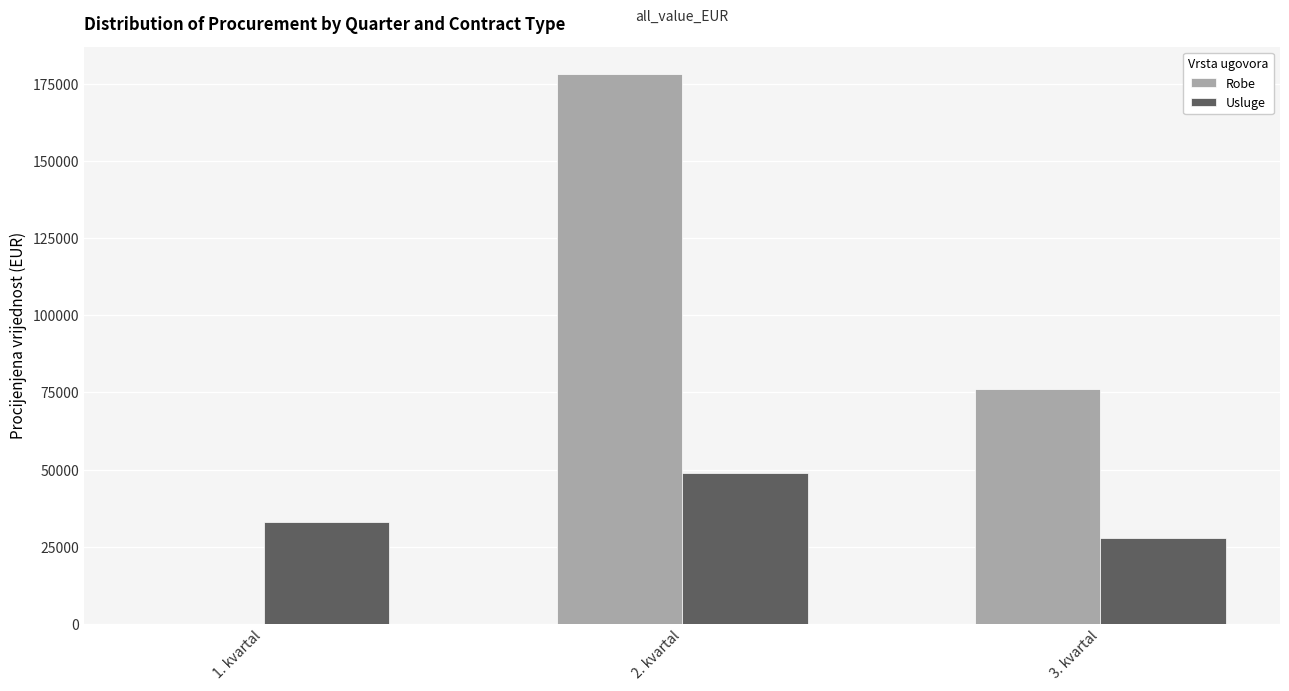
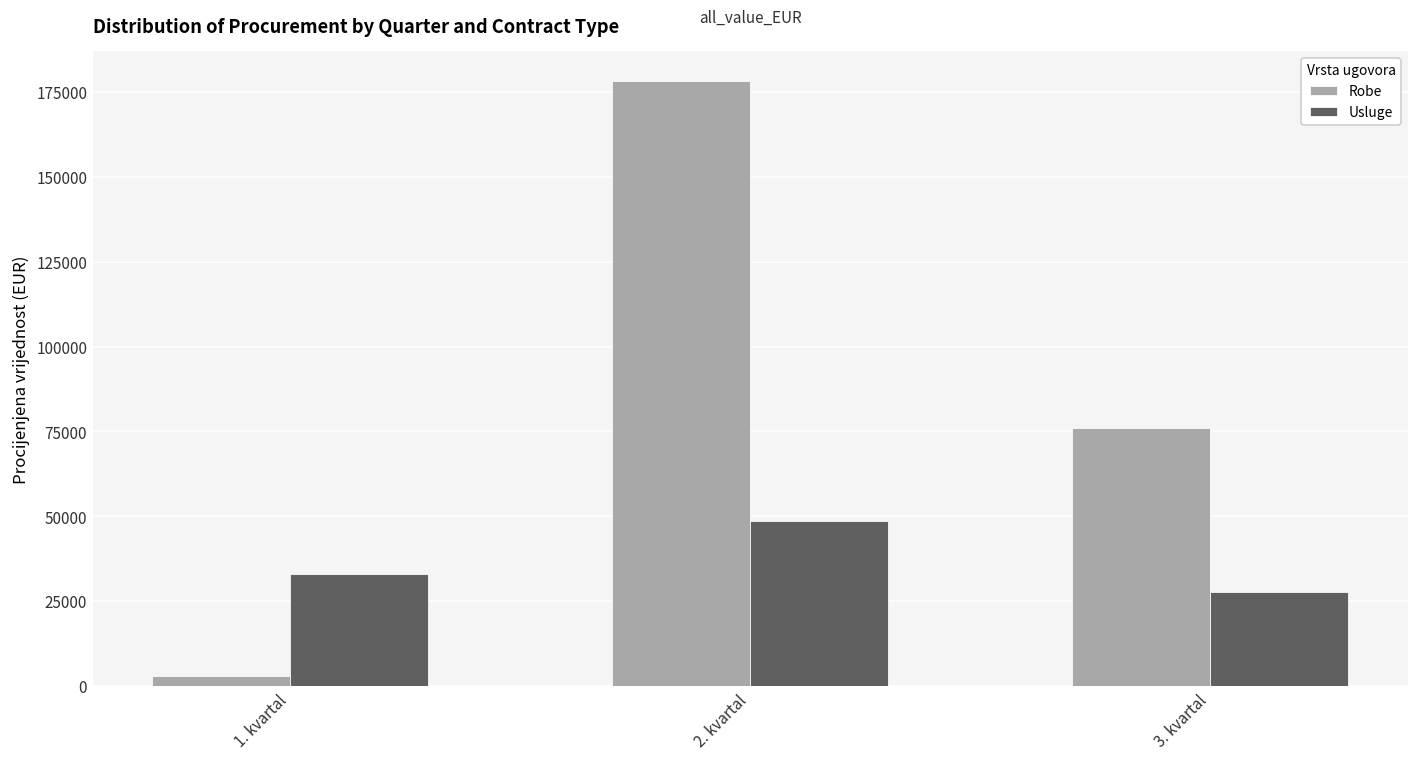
Robe, 1. kvartal: 0 -> 3000
